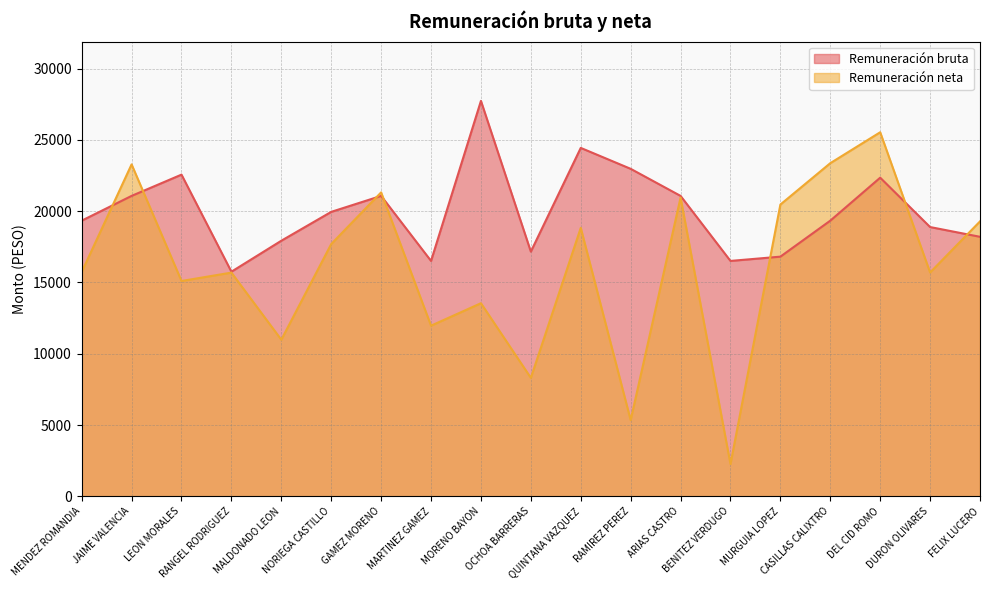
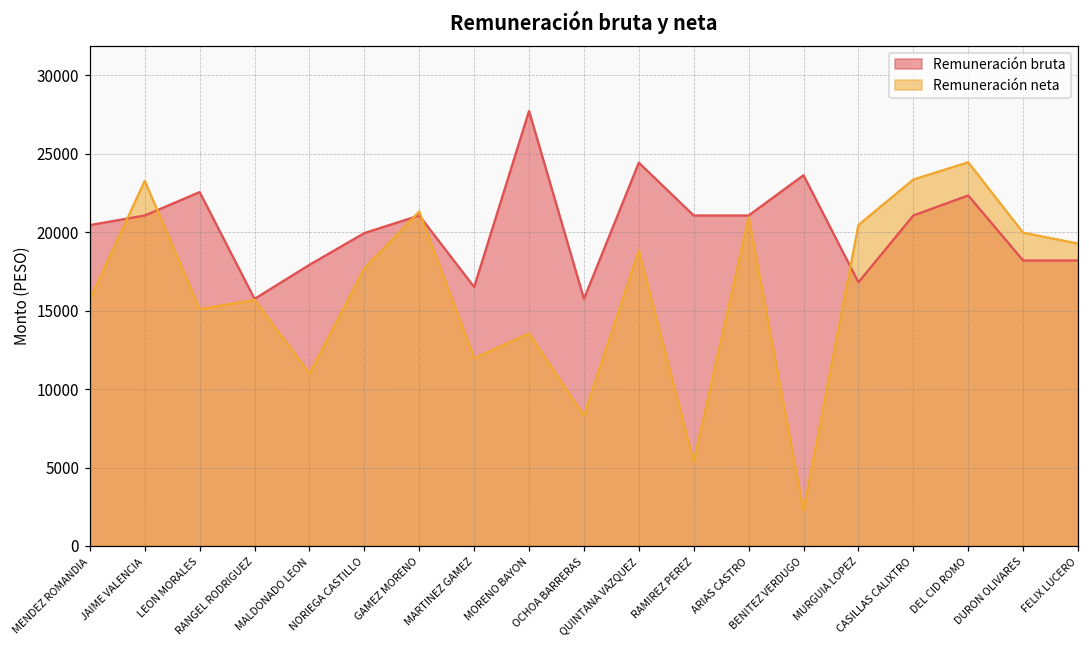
Remuneración bruta, MENDEZ ROMANDIA: 19300 -> 20500
Remuneración bruta, OCHOA BARRERAS: 17200 -> 15800
Remuneración bruta, RAMIREZ PEREZ: 23000 -> 21100
Remuneración bruta, BENITEZ VERDUGO: 16500 -> 23600
Remuneración bruta, CASILLAS CALIXTRO: 19300 -> 21100
Remuneración neta, DEL CID ROMO: 25500 -> 24500
Remuneración bruta, DURON OLIVARES: 18900 -> 18200
Remuneración neta, DURON OLIVARES: 15700 -> 20000
